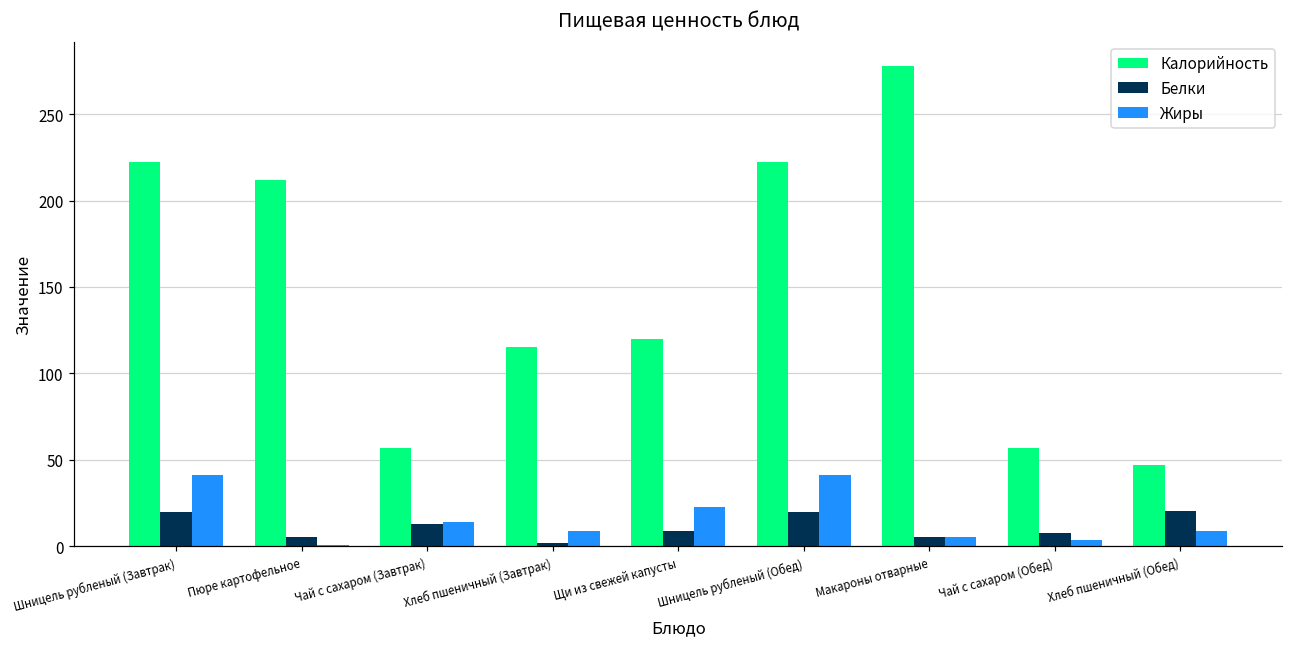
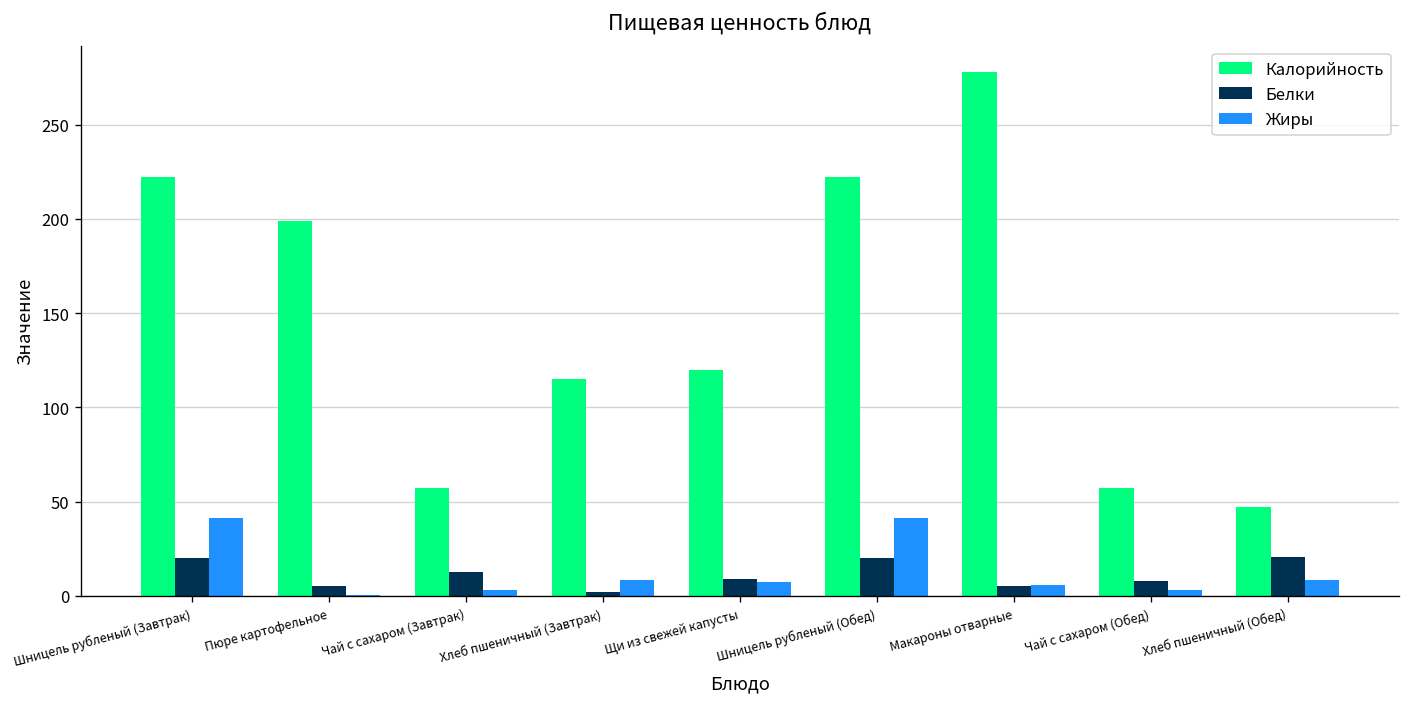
Калорийность, Пюре картофельное: 212 -> 199
Жиры, Чай с сахаром (Завтрак): 14 -> 3
Жиры, Щи из свежей капусты: 23 -> 7
